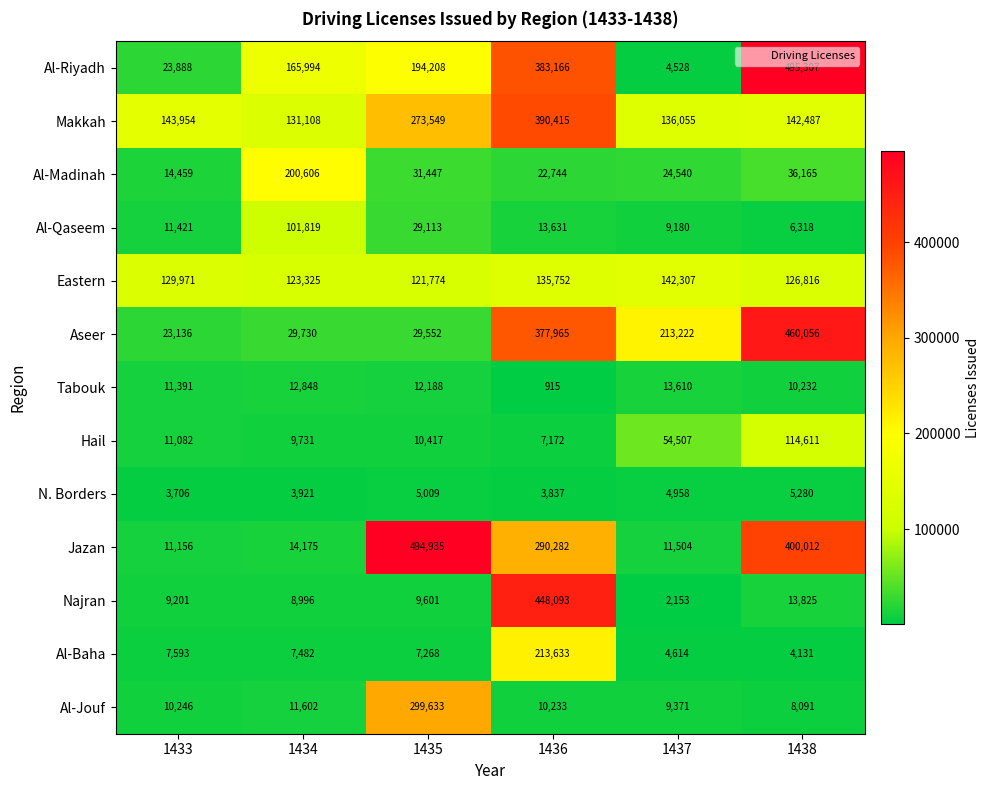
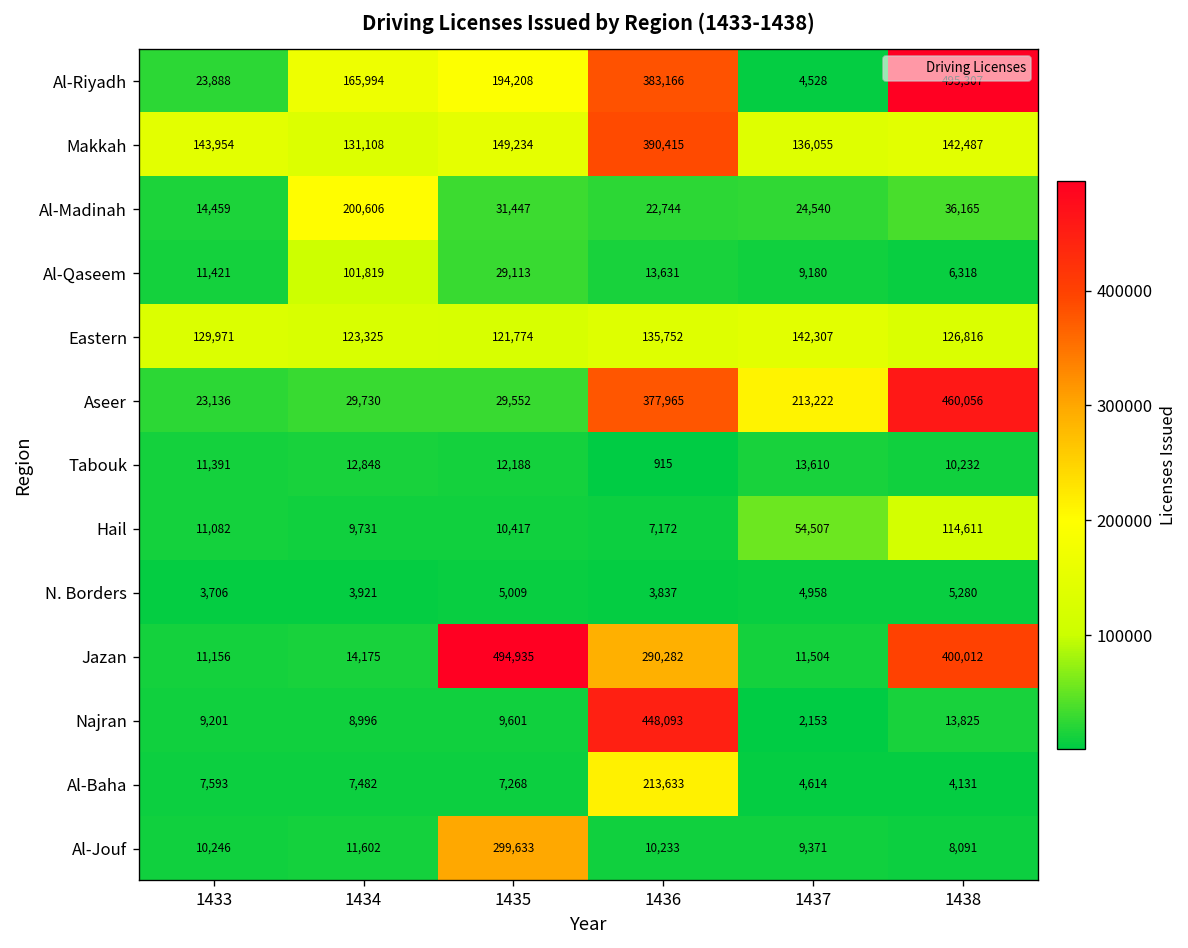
Makkah, 1435: 273,549 -> 149,234
